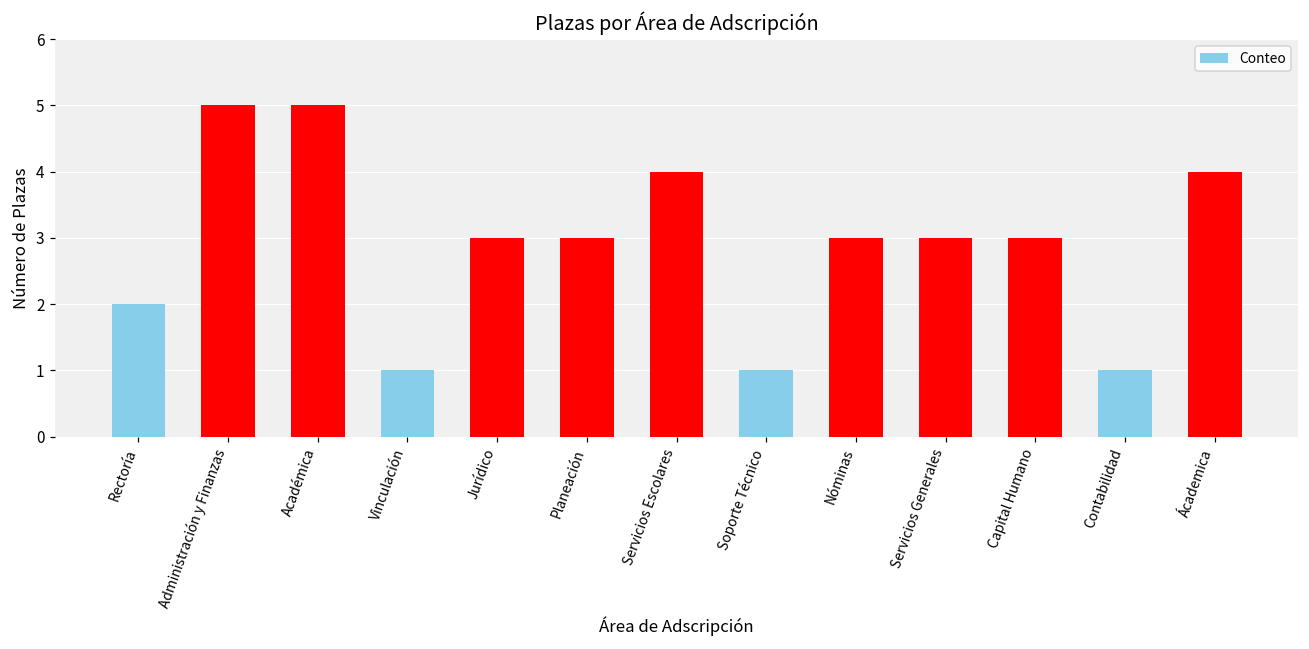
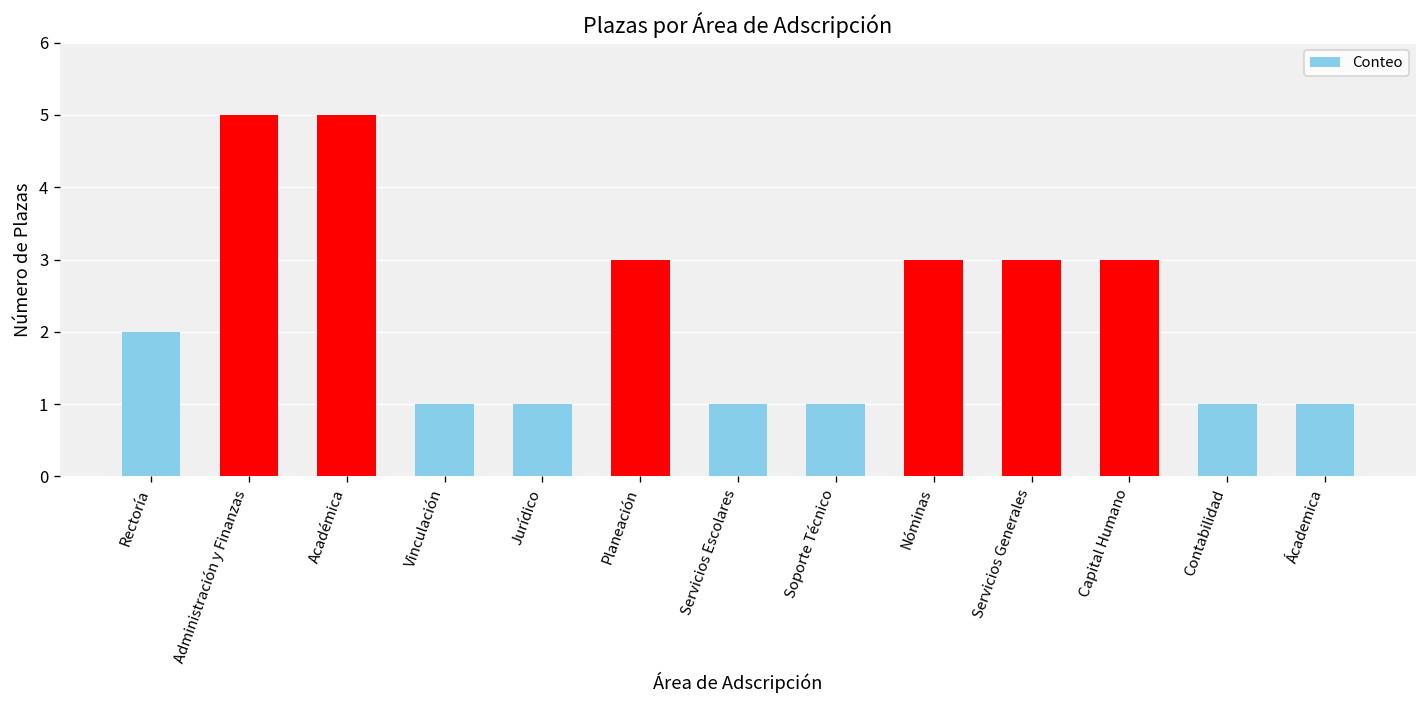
Jurídico: 3 -> 1
Servicios Escolares: 4 -> 1
Ácademica: 4 -> 1
